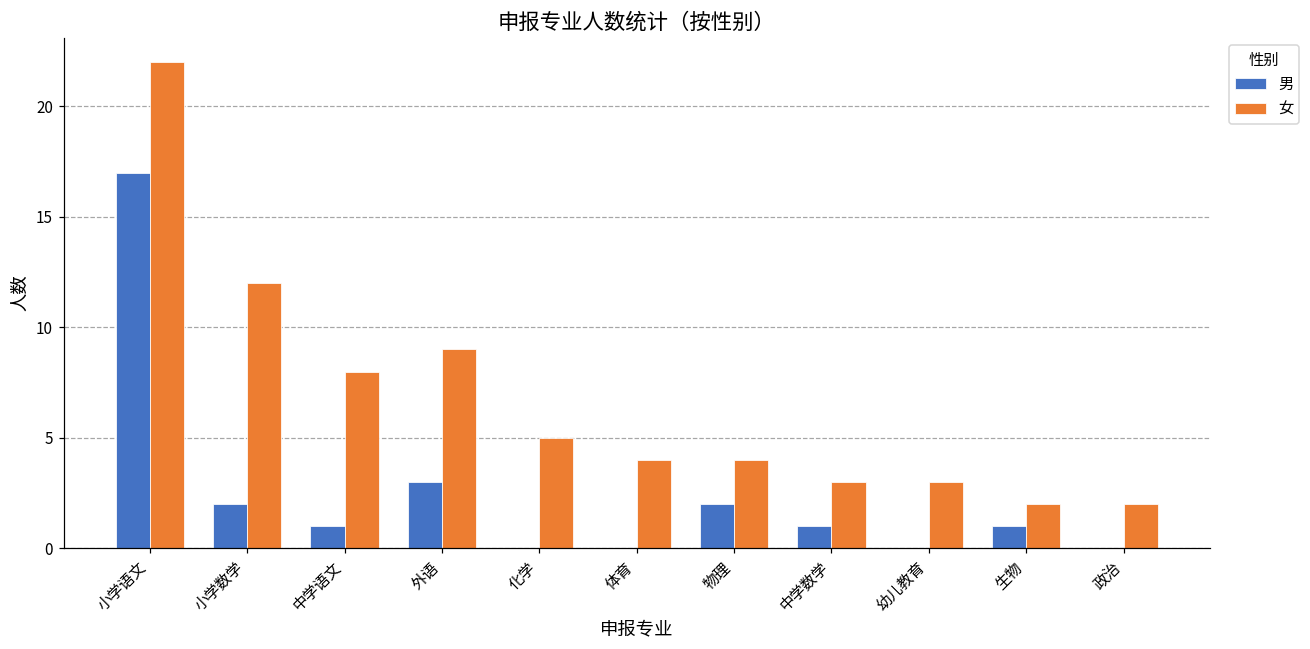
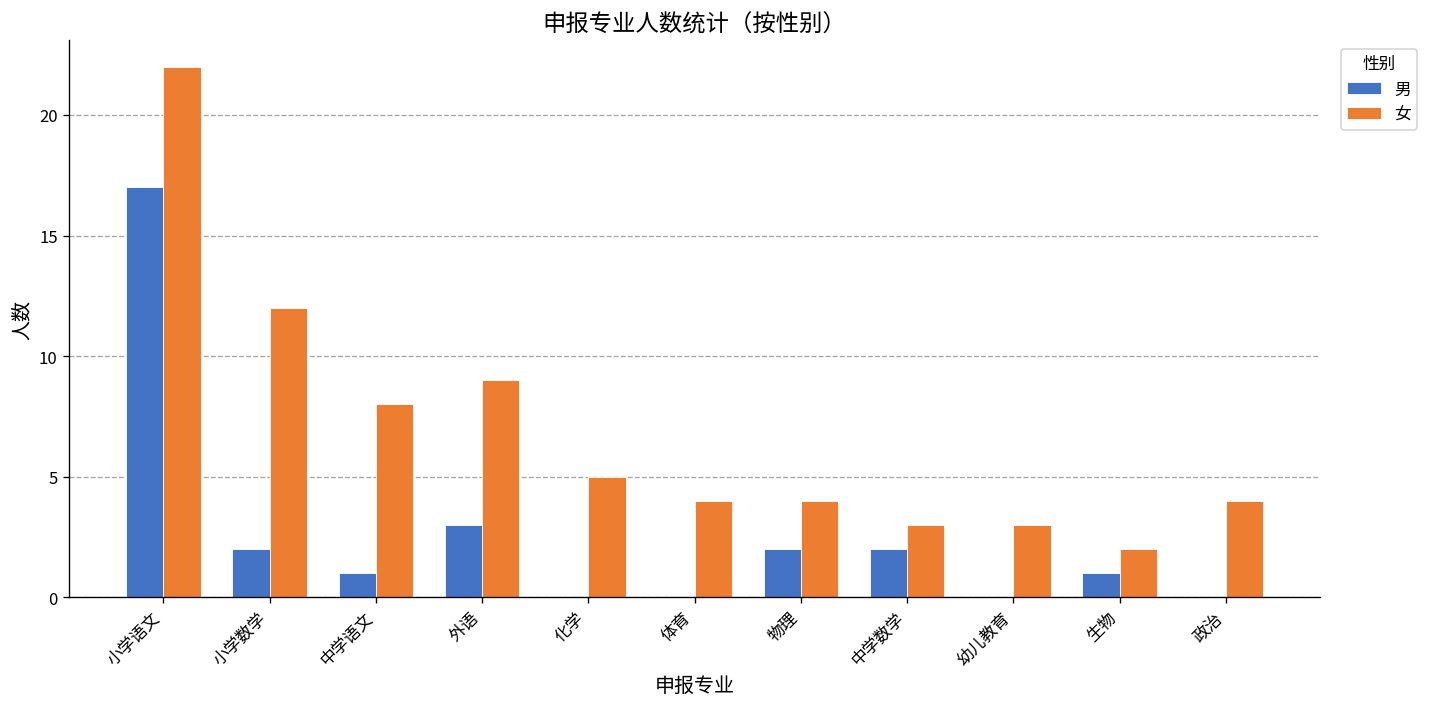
男, 中学数学: 1 -> 2
女, 政治: 2 -> 4
